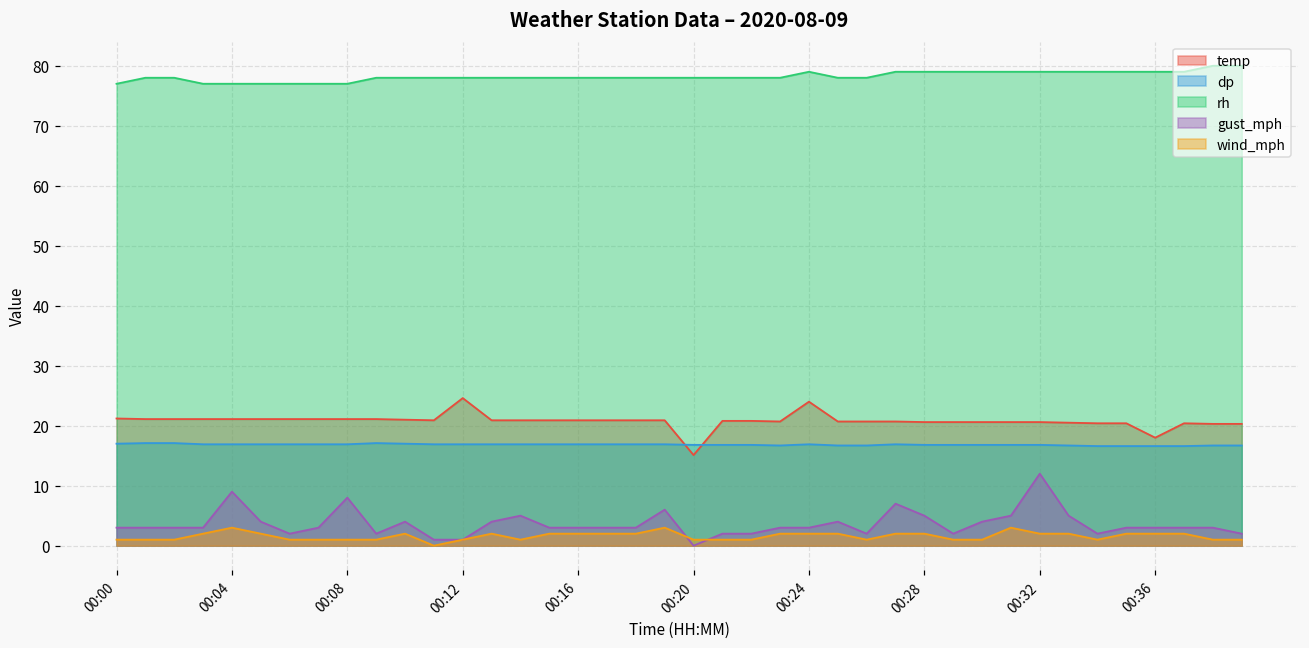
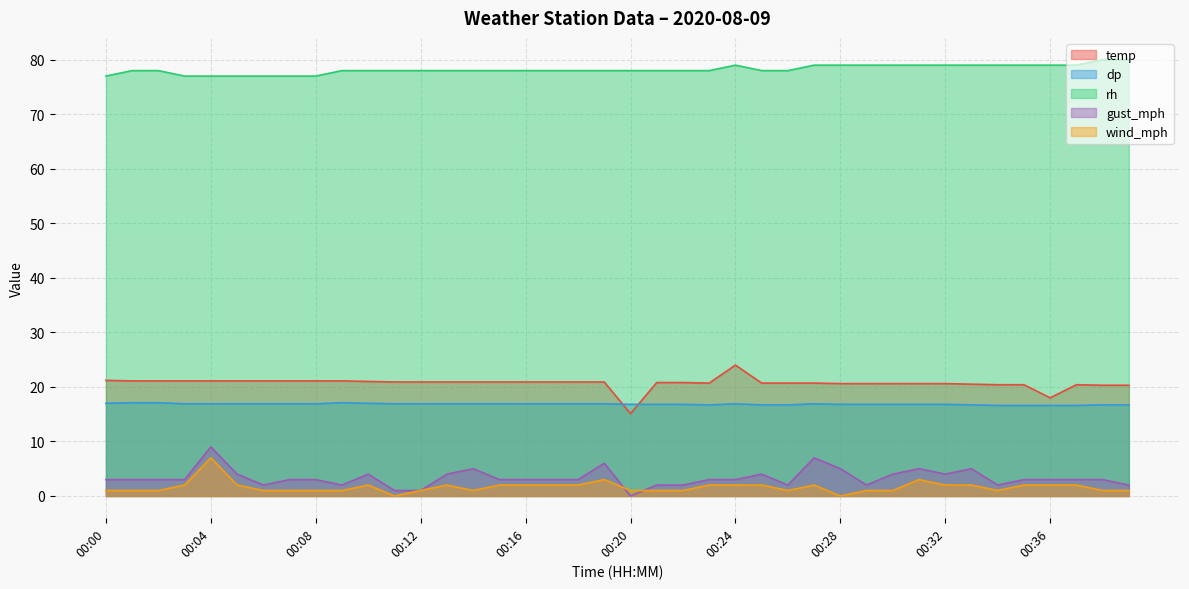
wind_mph, 00:04: 3 -> 7
gust_mph, 00:08: 8 -> 3
temp, 00:12: 25 -> 21
wind_mph, 00:28: 2 -> 0
gust_mph, 00:32: 12 -> 4
